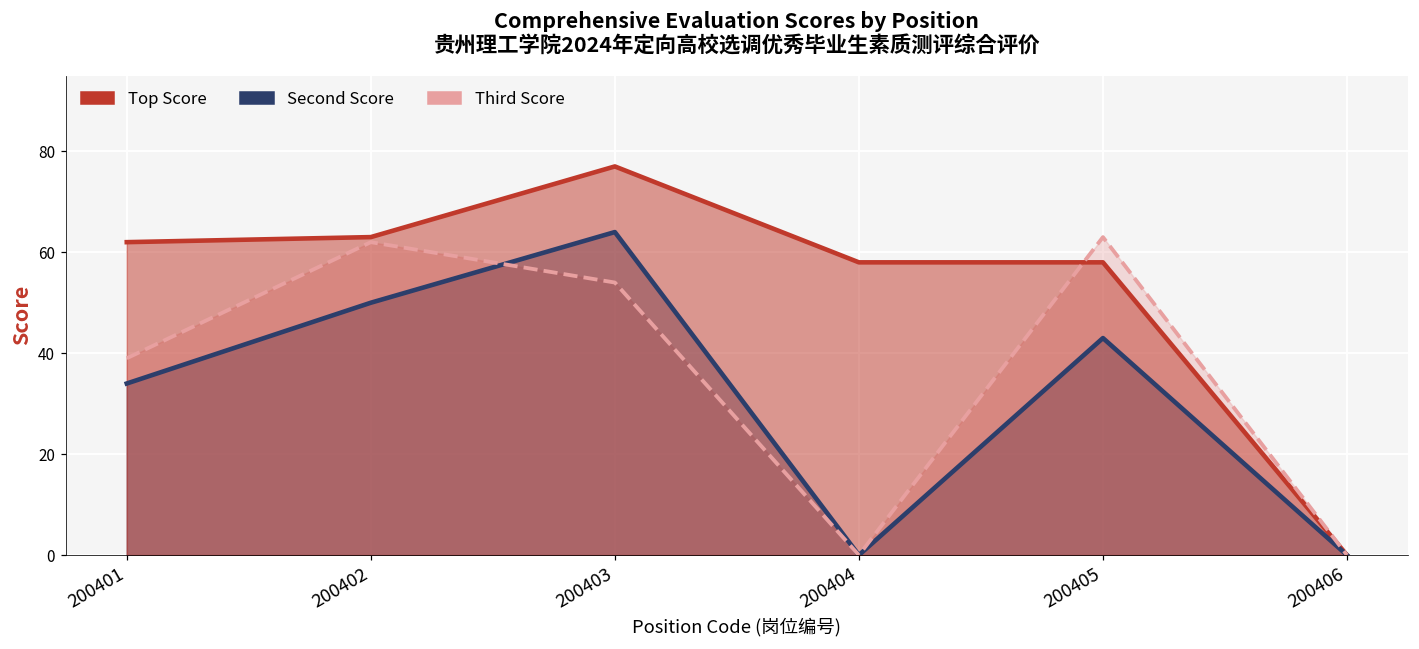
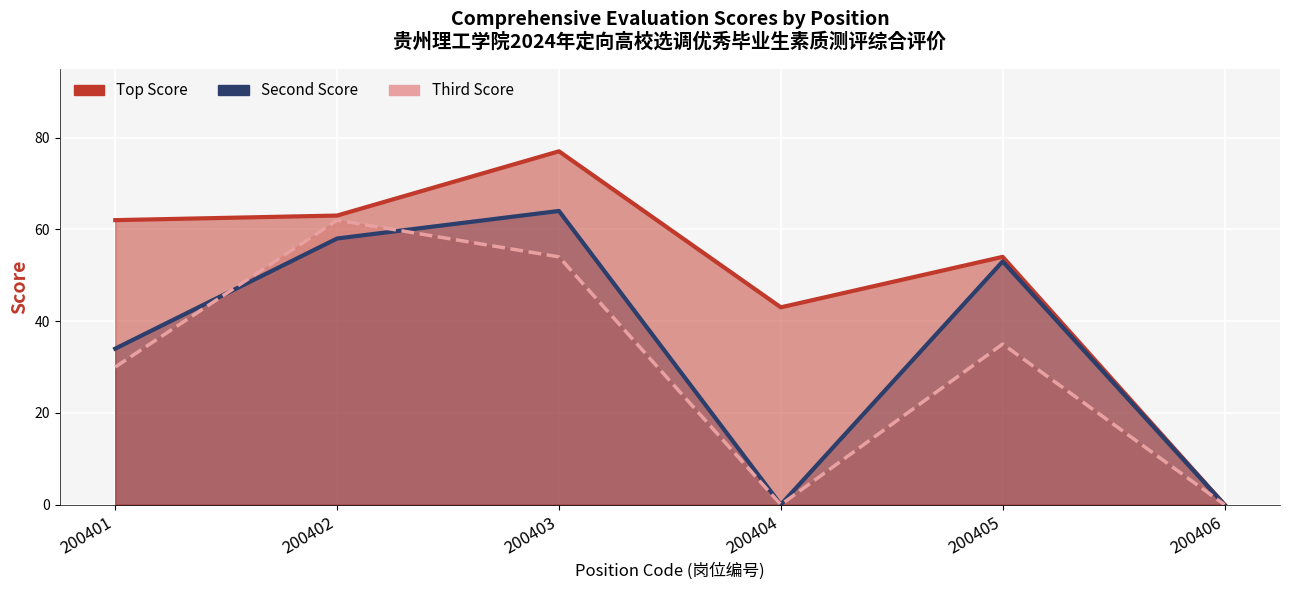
Third Score, 200401: 39 -> 30
Second Score, 200402: 50 -> 58
Top Score, 200404: 58 -> 43
Third Score, 200405: 63 -> 35
Second Score, 200405: 43 -> 53
Top Score, 200405: 58 -> 54
